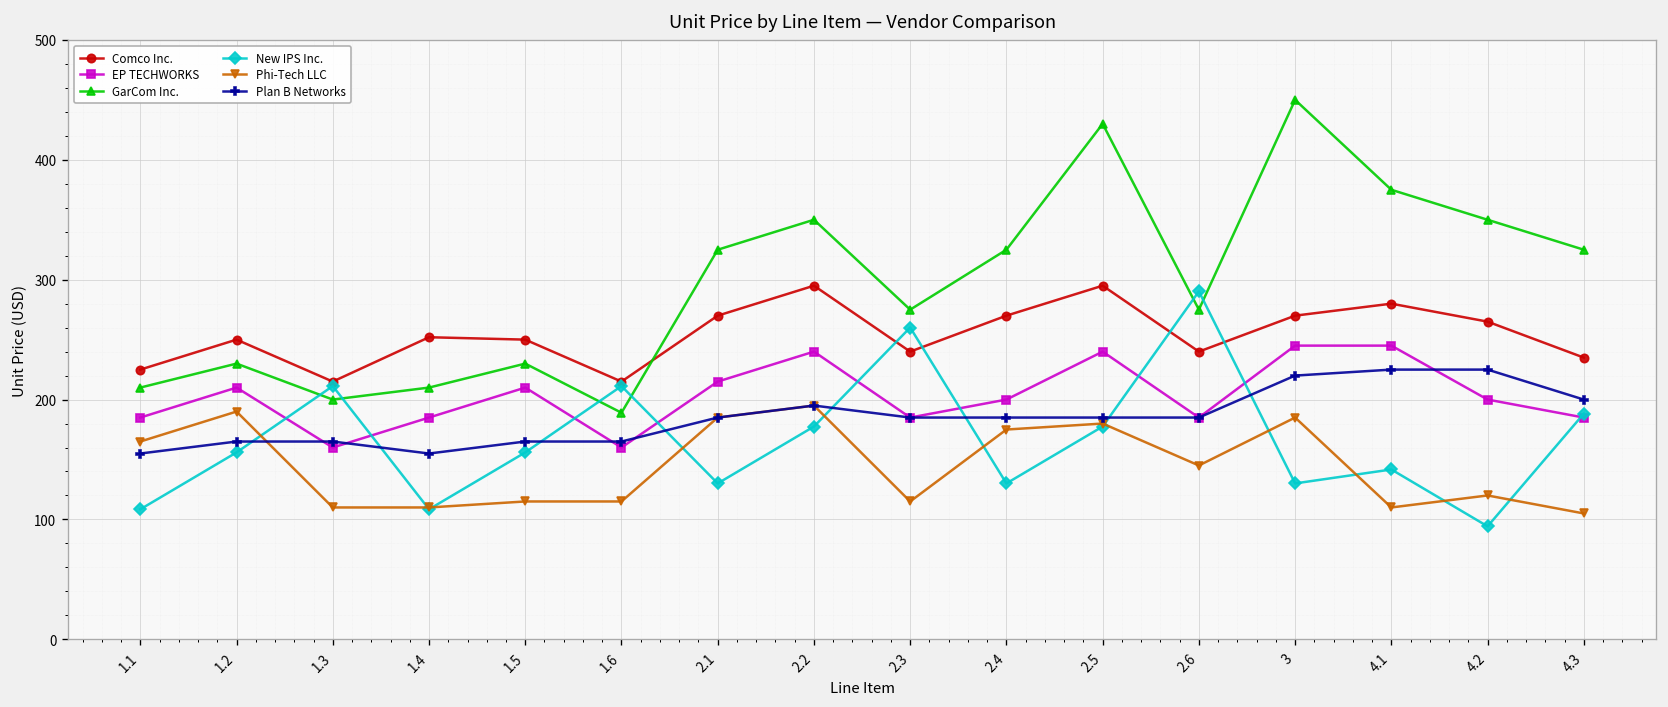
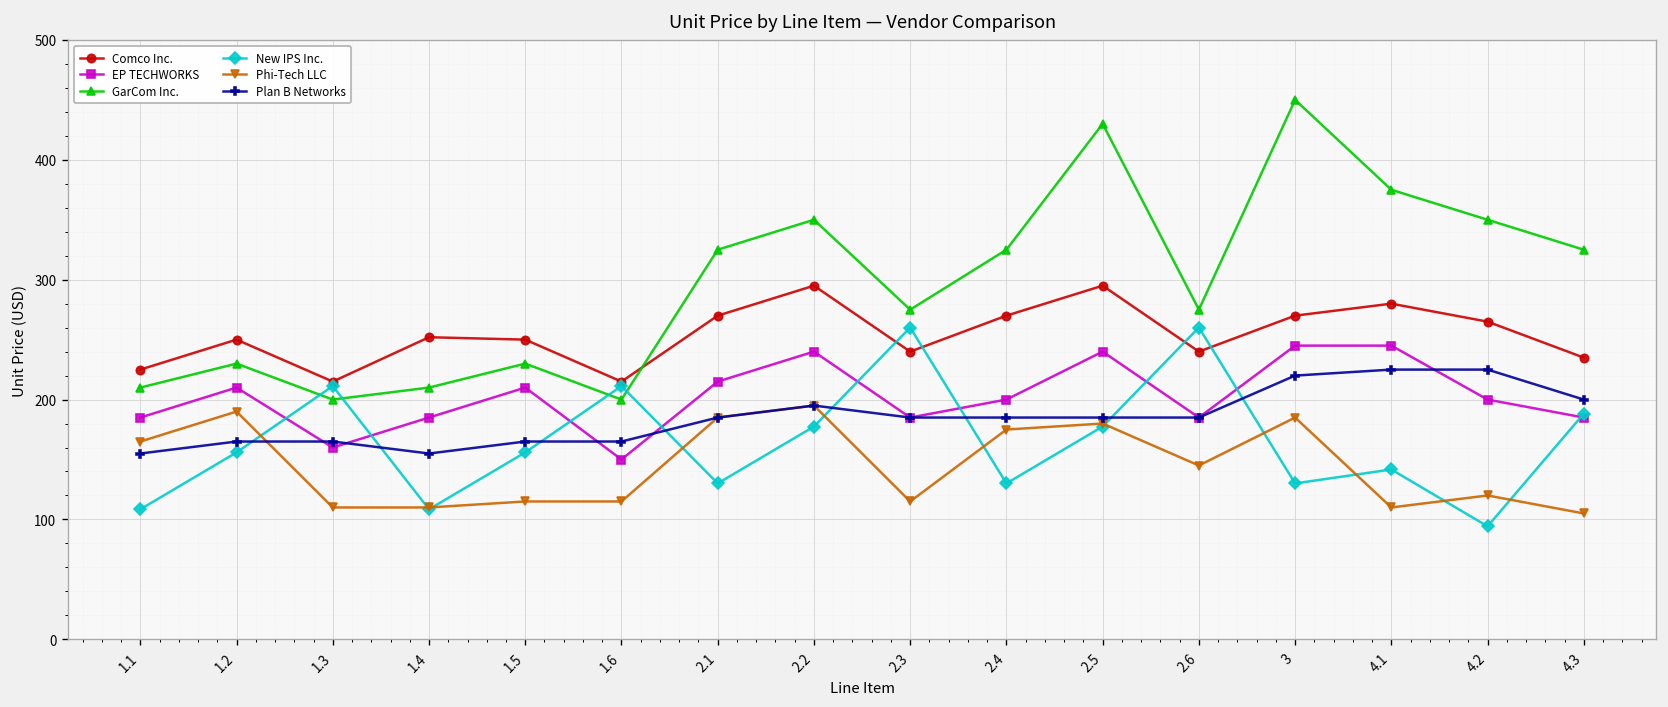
EP TECHWORKS, 1.6: 160 -> 150
GarCom Inc., 1.6: 190 -> 200
New IPS Inc., 2.6: 290 -> 260
